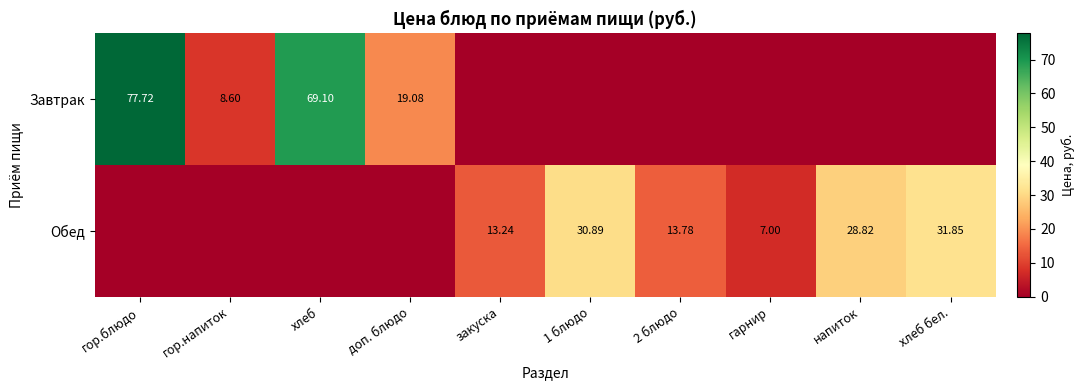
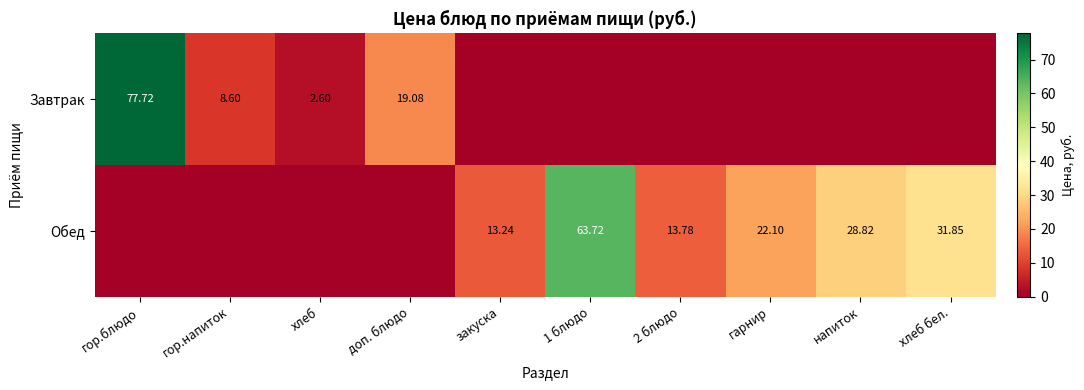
Завтрак, хлеб: 69.10 -> 2.60
Обед, 1 блюдо: 30.89 -> 63.72
Обед, гарнир: 7.00 -> 22.10
